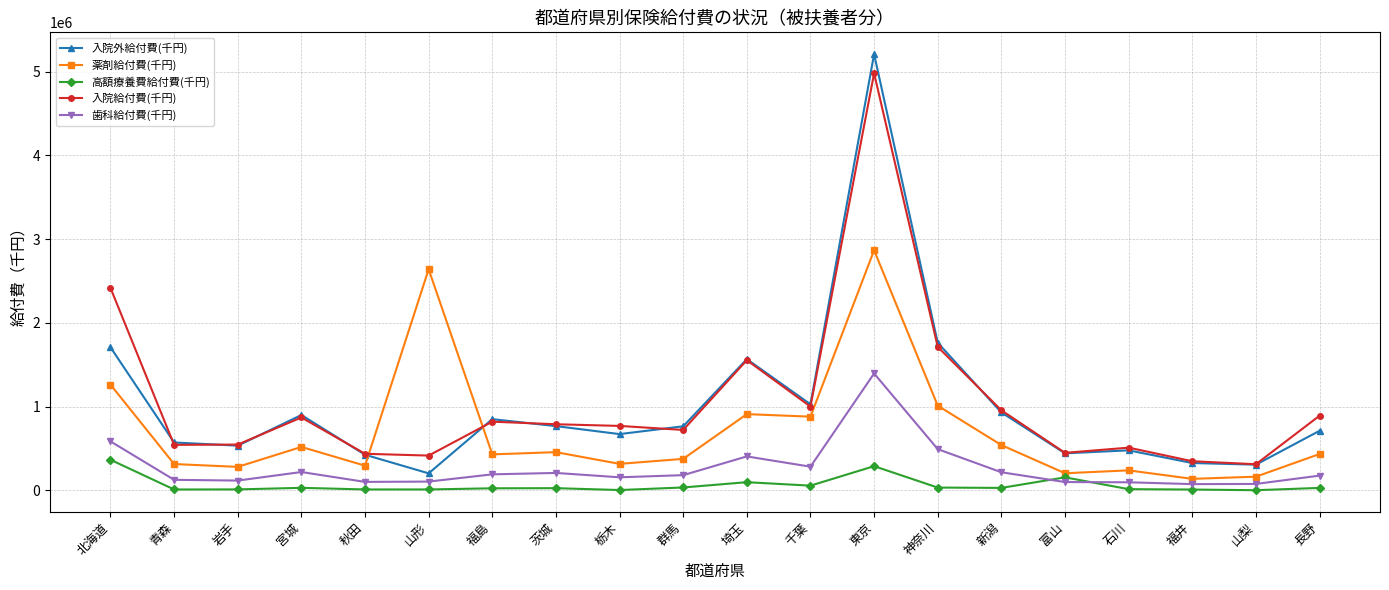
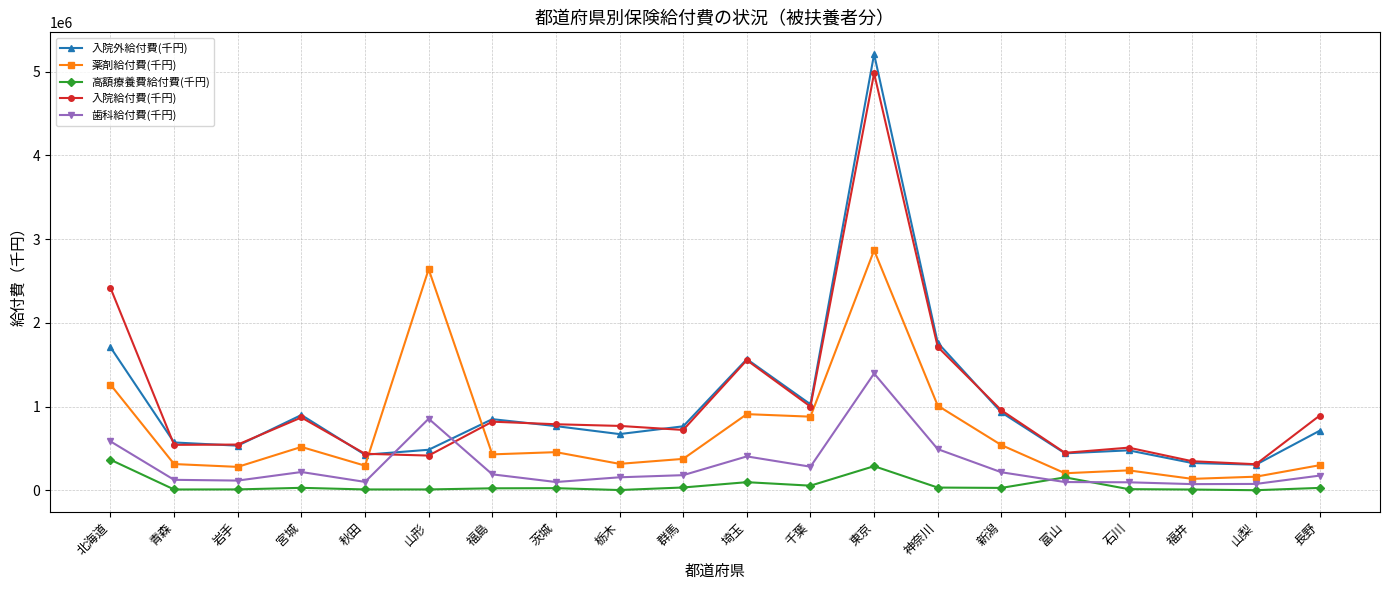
入院外給付費(千円), 山形: 200000 -> 500000
歯科給付費(千円), 山形: 100000 -> 900000
歯科給付費(千円), 茨城: 200000 -> 100000
薬剤給付費(千円), 長野: 400000 -> 300000
